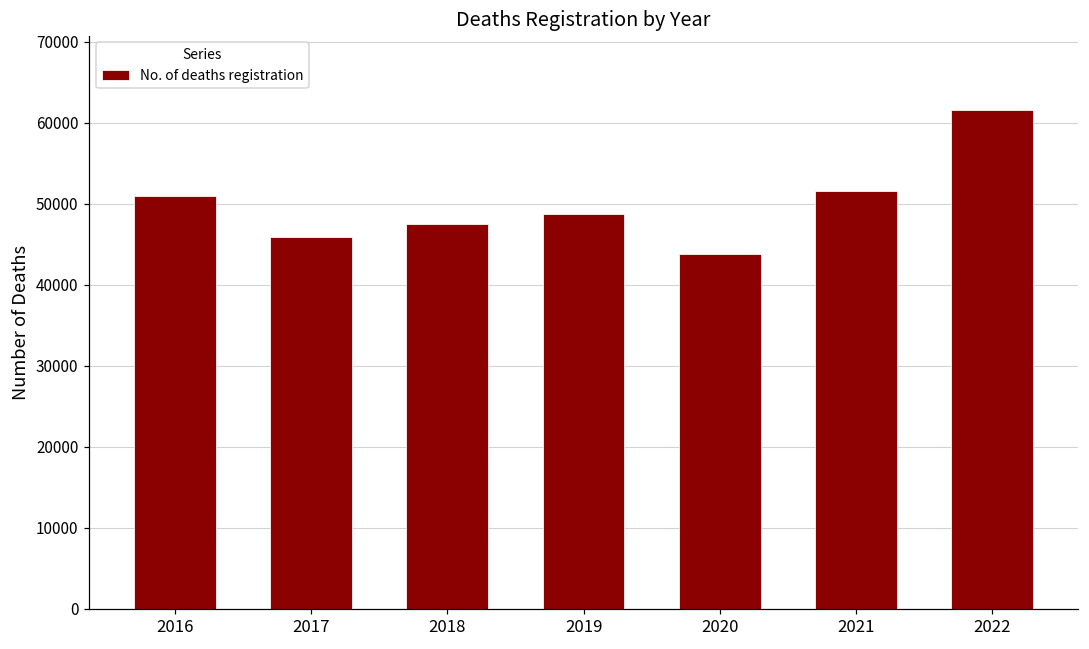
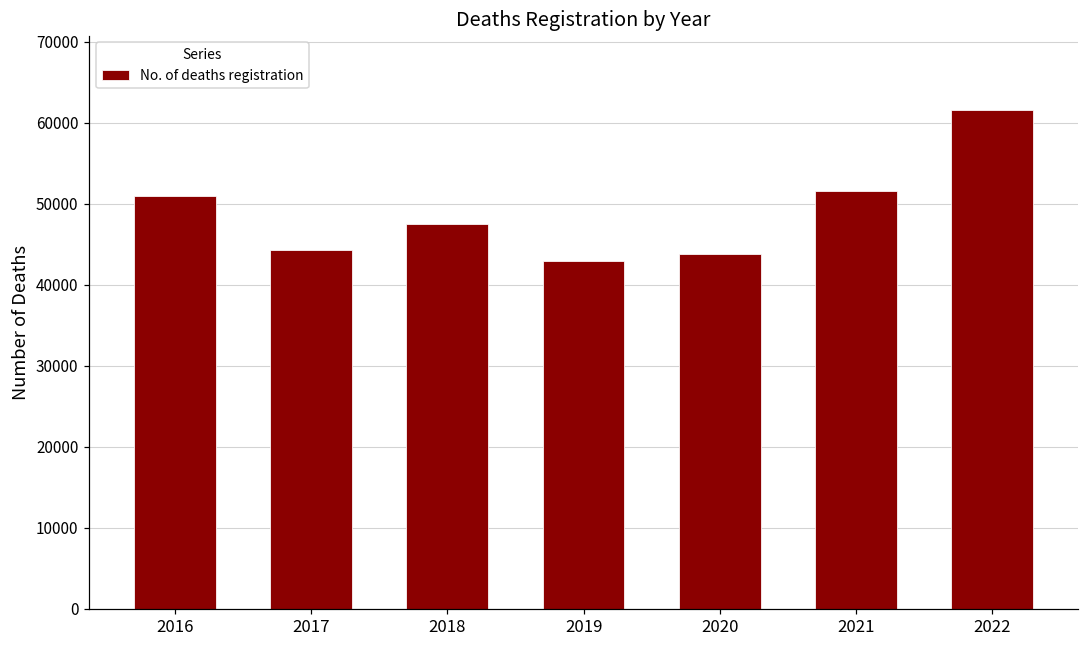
2017: 46000 -> 44000
2019: 49000 -> 43000
